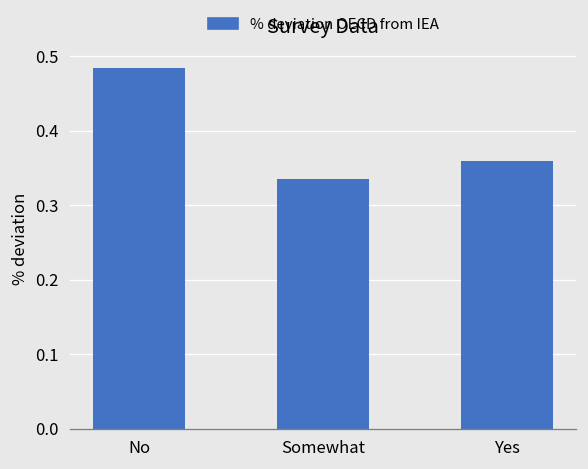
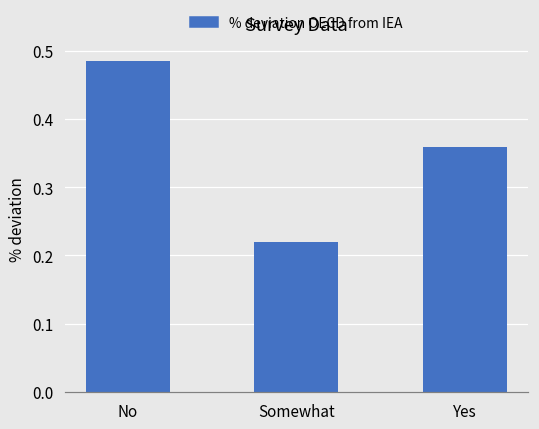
Somewhat: 0.33 -> 0.22
